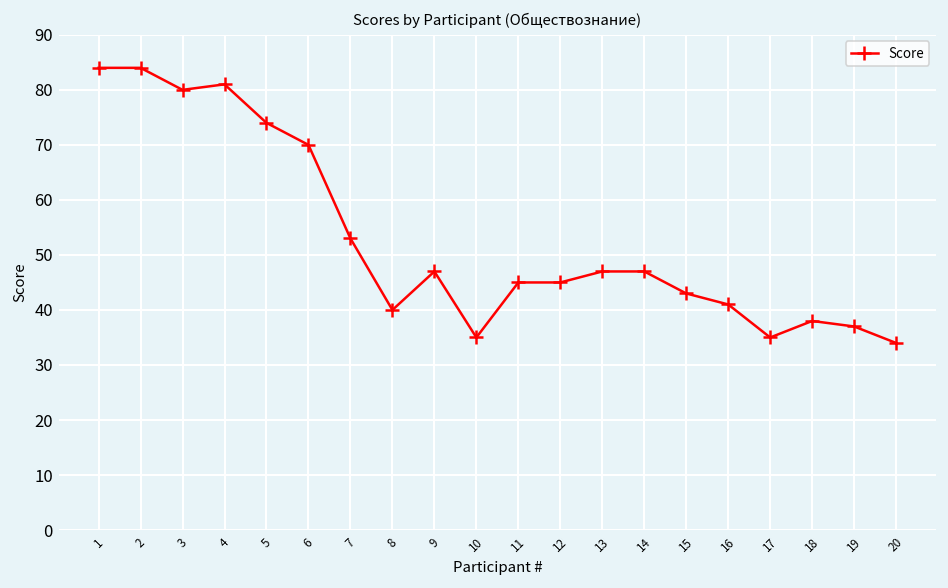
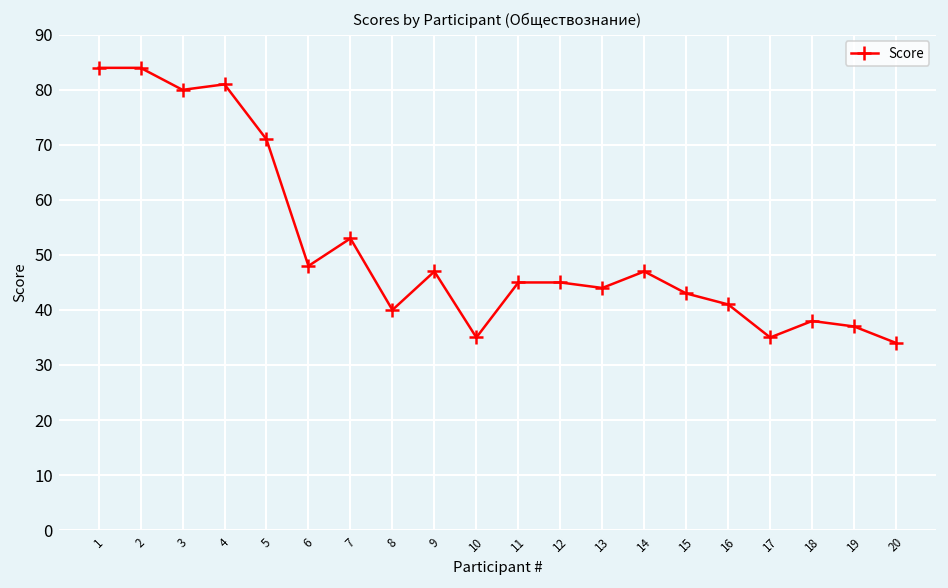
5: 74 -> 71
6: 70 -> 48
13: 47 -> 44
